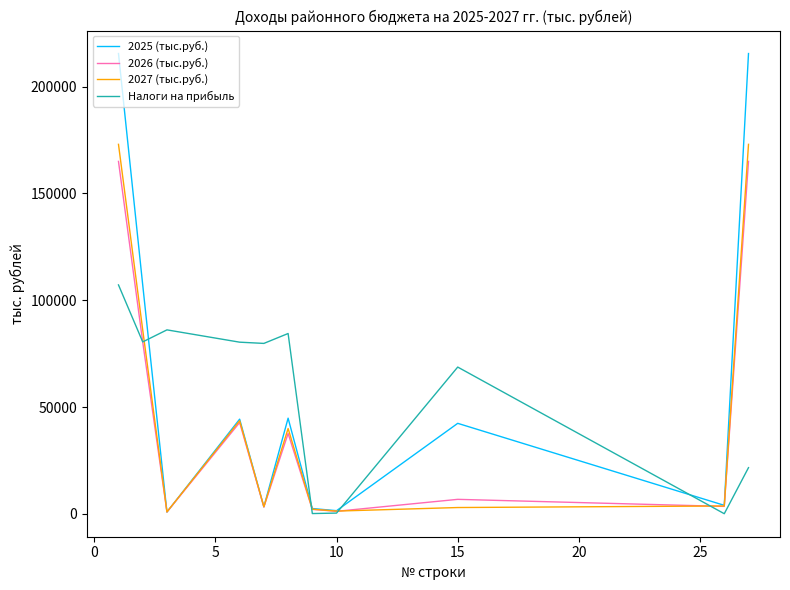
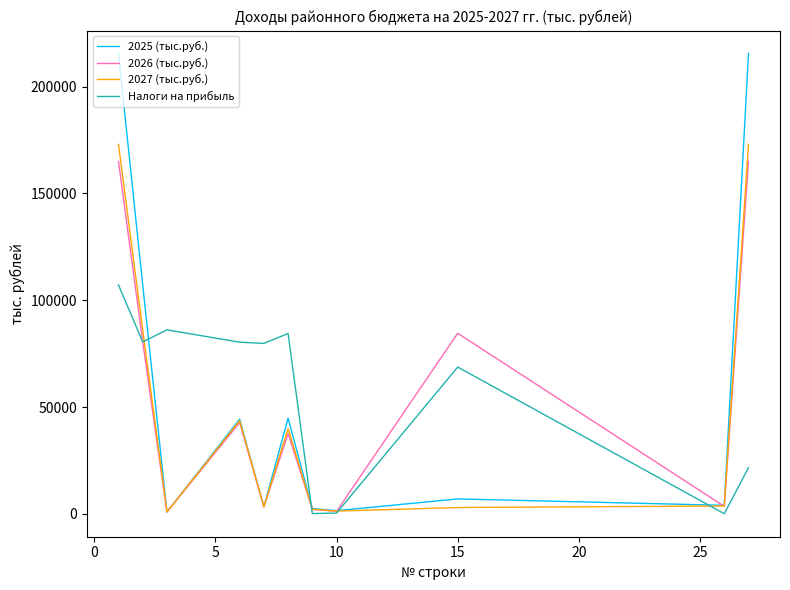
2025 (тыс.руб.), 15: 42000 -> 7000
2026 (тыс.руб.), 15: 7000 -> 85000
